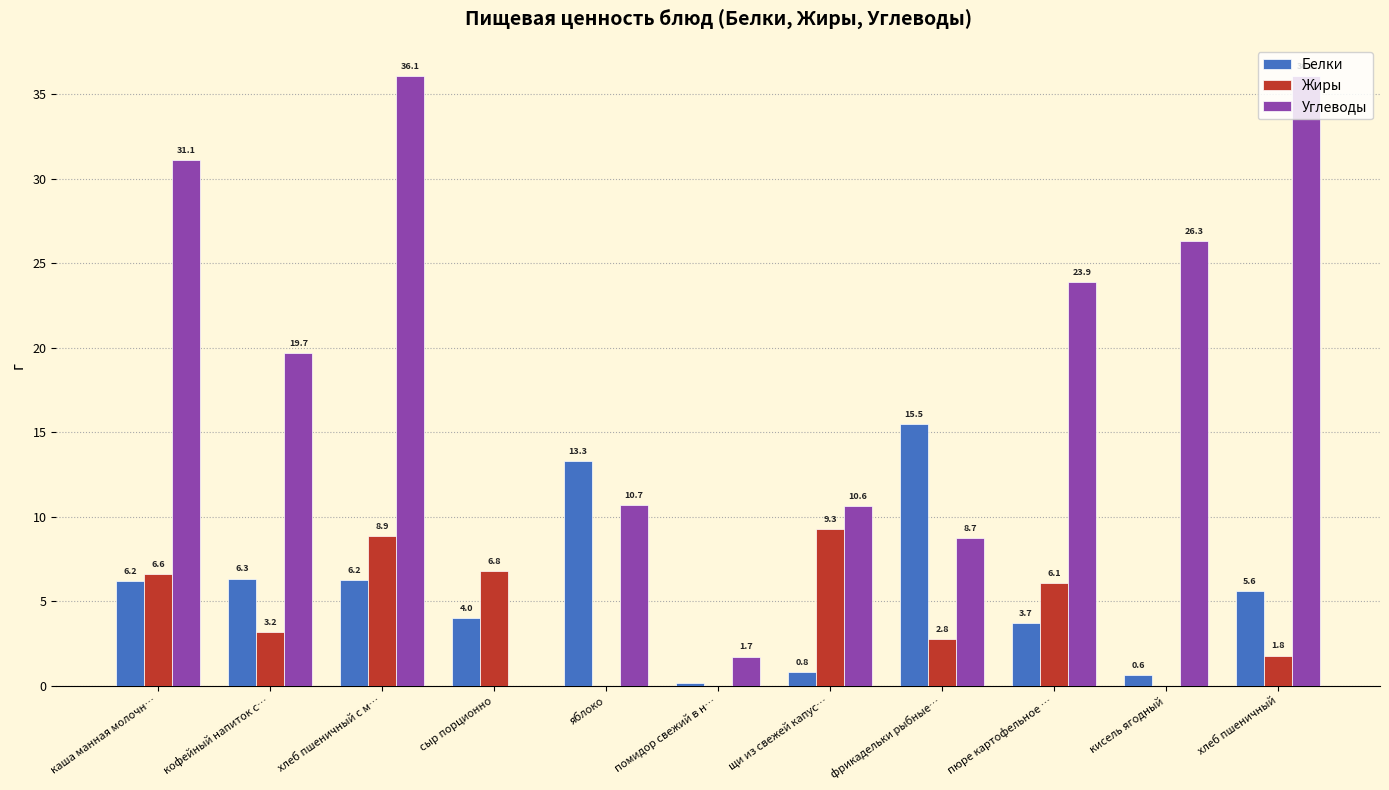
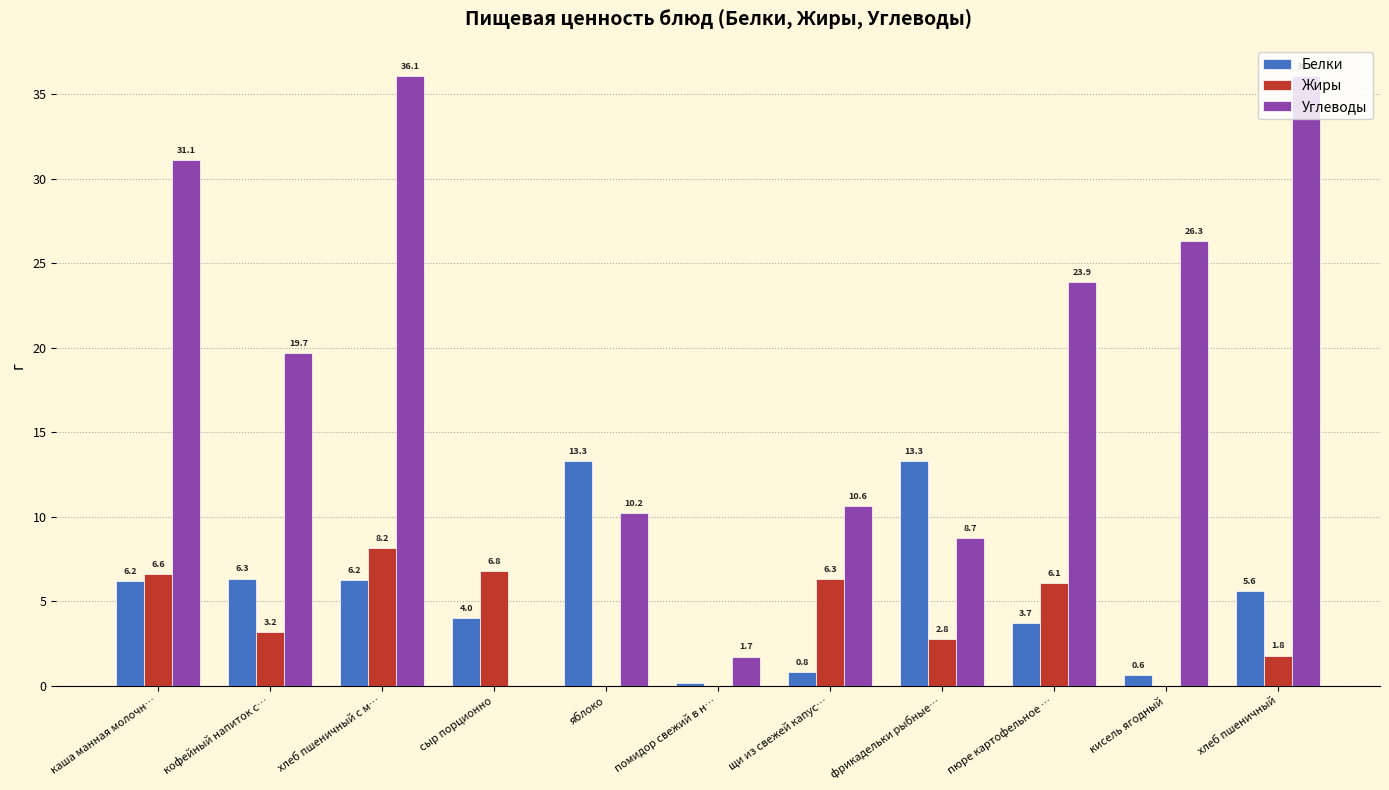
Жиры, хлеб пшеничный с м…: 8.9 -> 8.2
Углеводы, яблоко: 10.7 -> 10.2
Жиры, щи из свежей капус…: 9.3 -> 6.3
Белки, фрикадельки рыбные…: 15.5 -> 13.3
